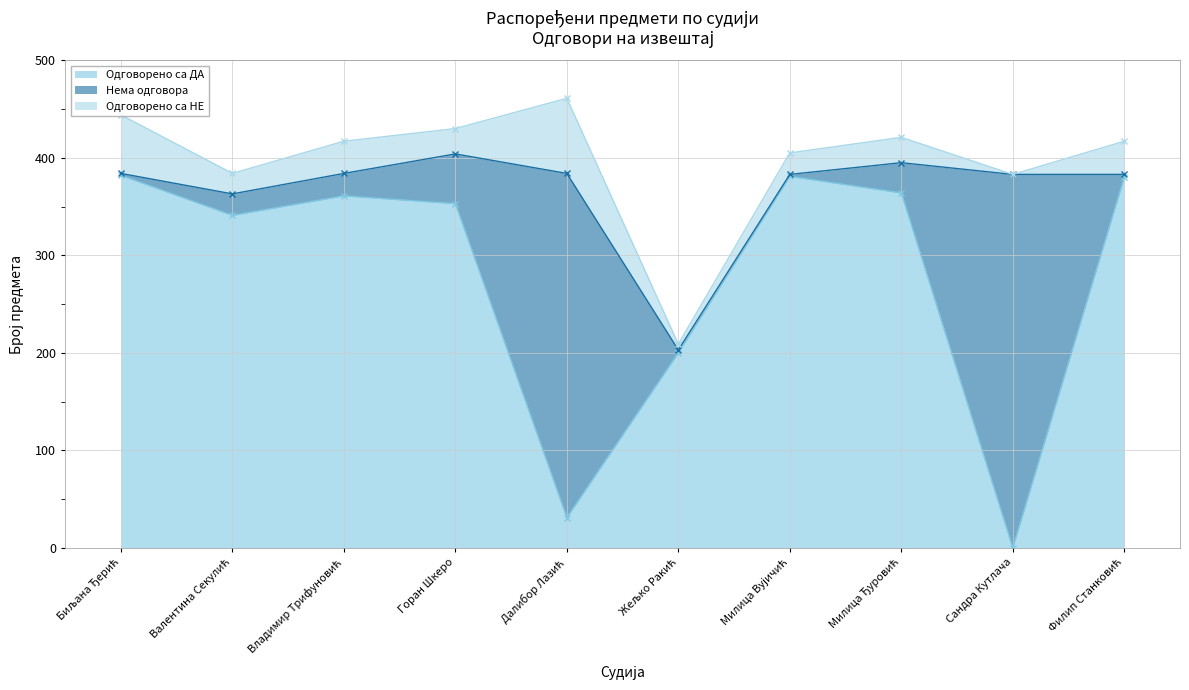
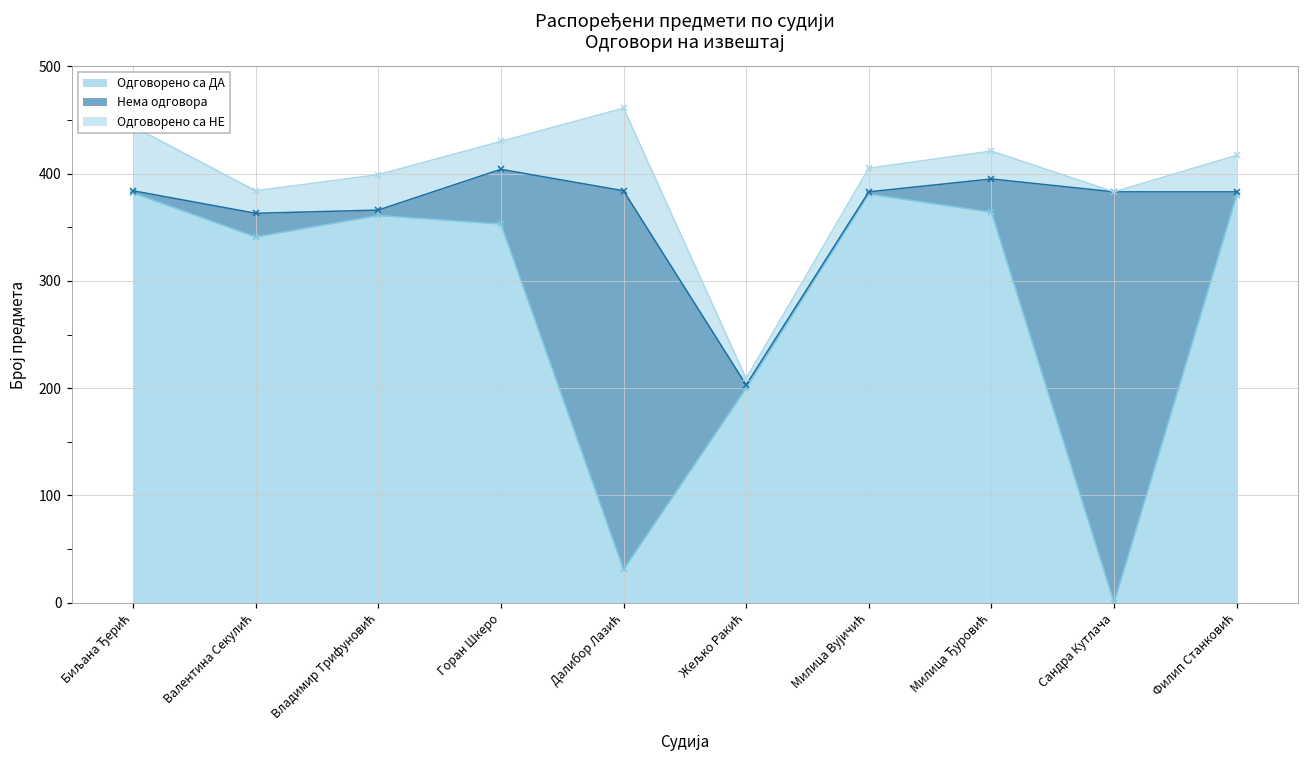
Нема одговора, Владимир Трифуновић: 20 -> 10
